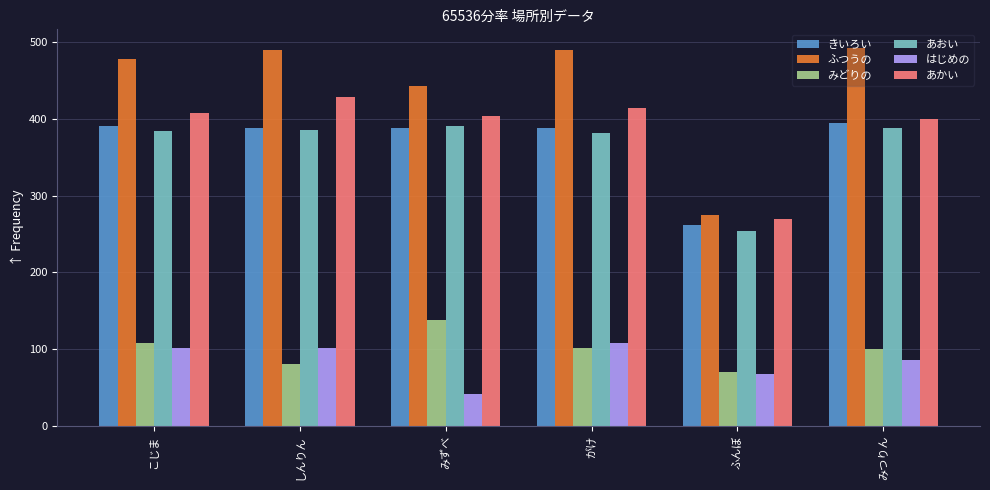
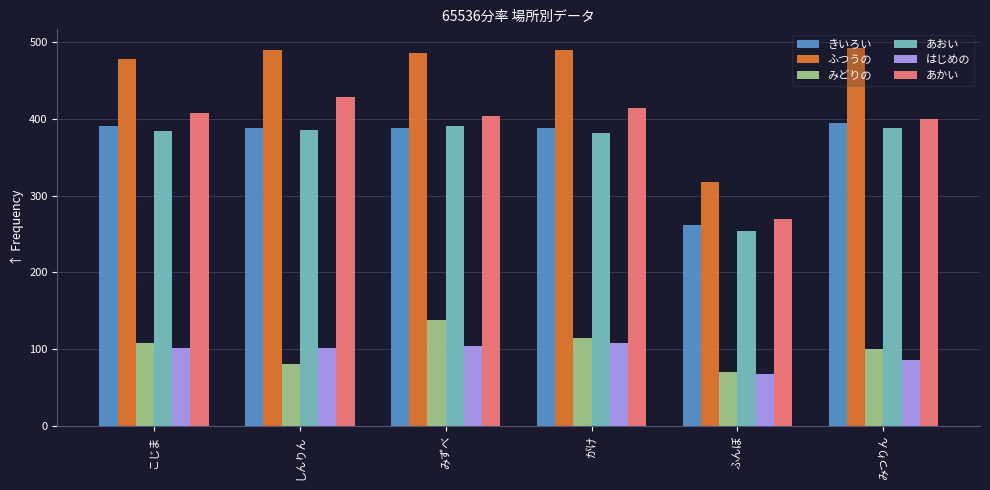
ふつうの, みずべ: 440 -> 490
はじめの, みずべ: 40 -> 100
みどりの, がけ: 100 -> 120
ふつうの, ふんぼ: 280 -> 320
